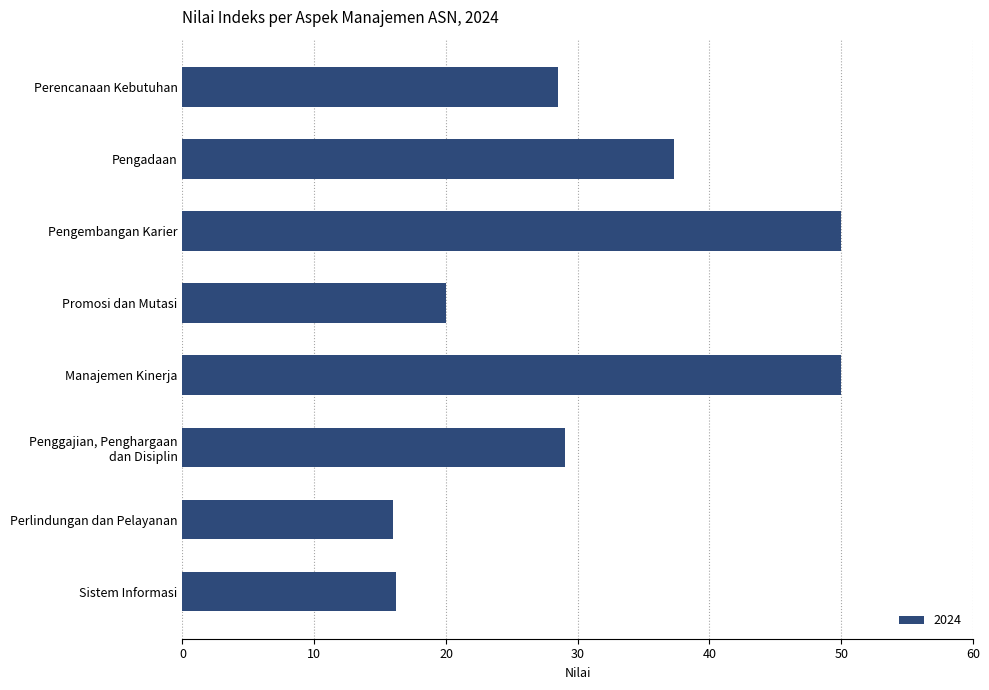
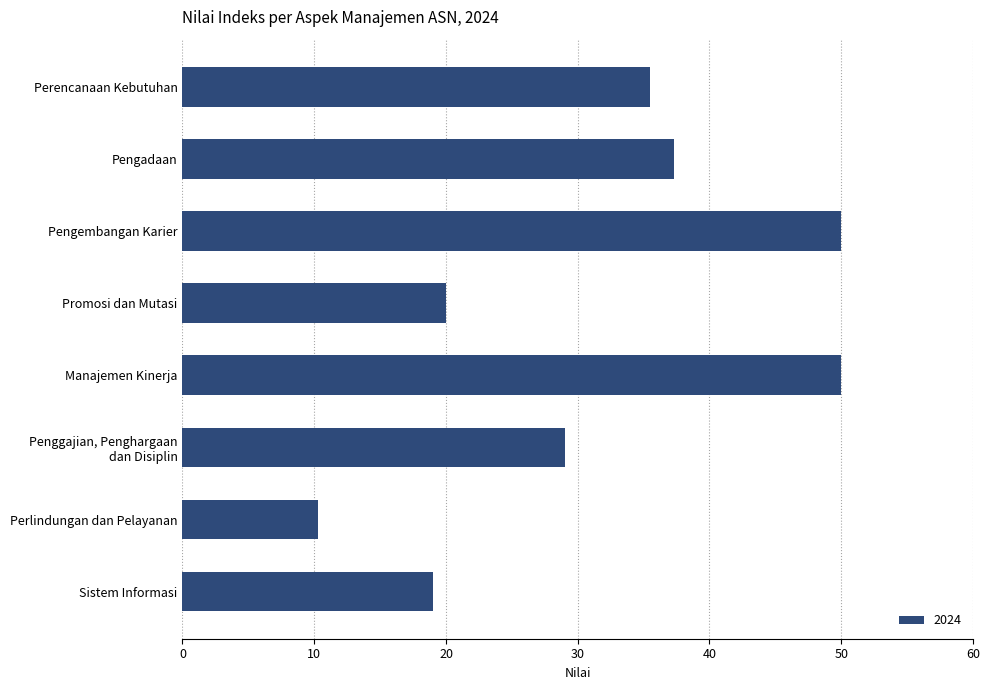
Perencanaan Kebutuhan: 28.5 -> 35.5
Perlindungan dan Pelayanan: 16.0 -> 10.3
Sistem Informasi: 16.2 -> 19.0
